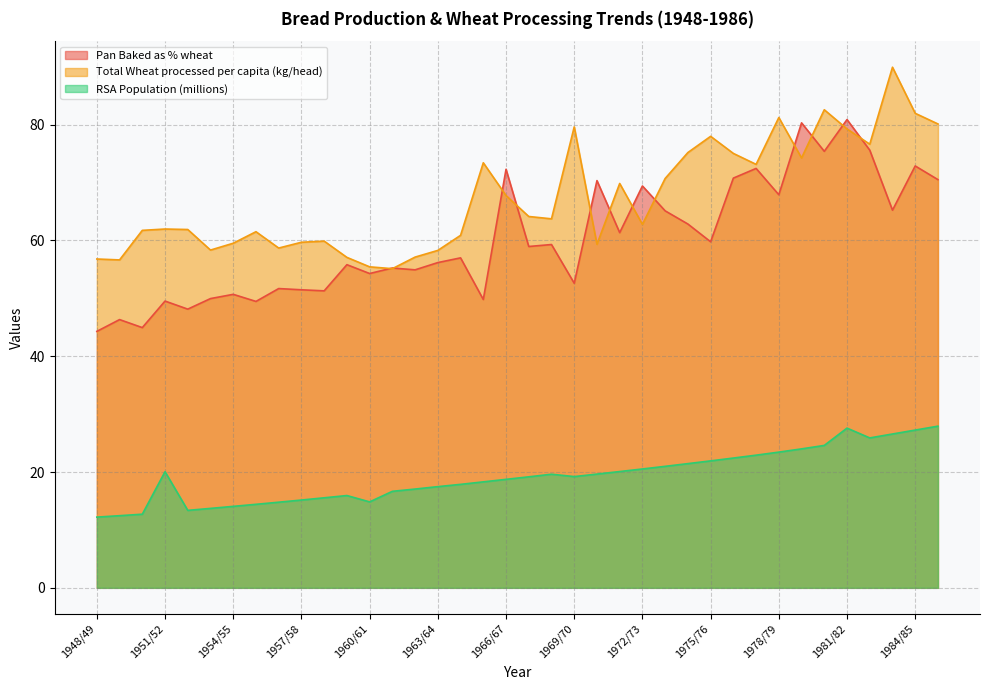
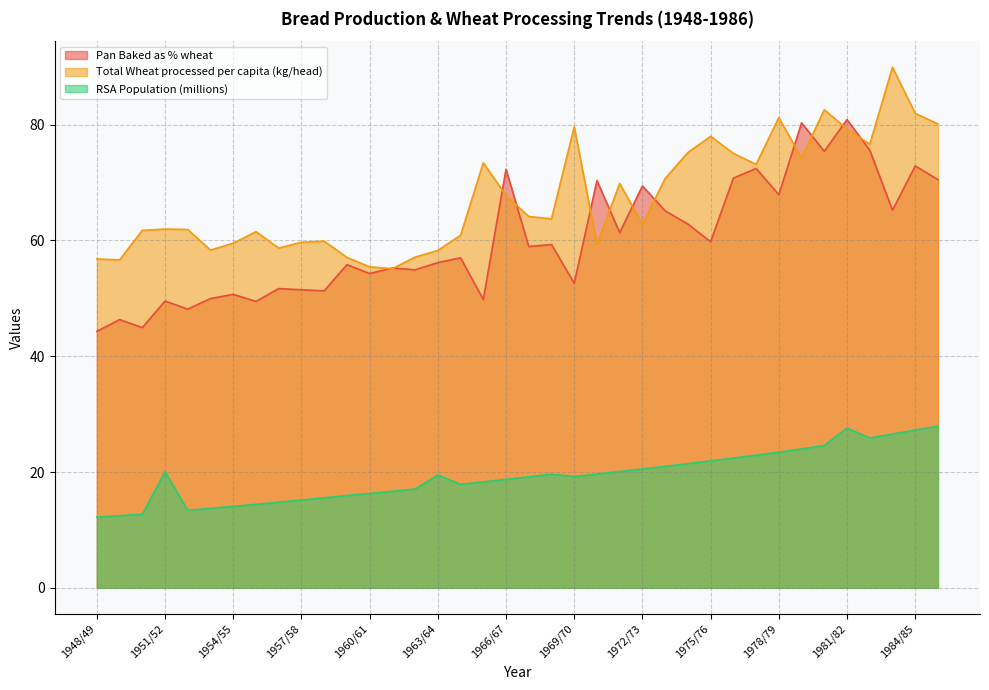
RSA Population (millions), 1960/61: 15 -> 16
RSA Population (millions), 1963/64: 17 -> 19
